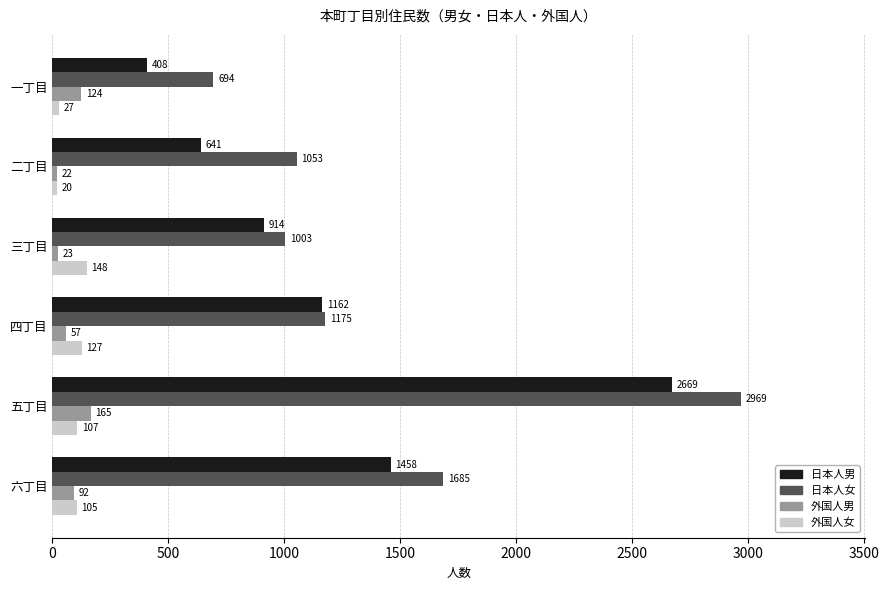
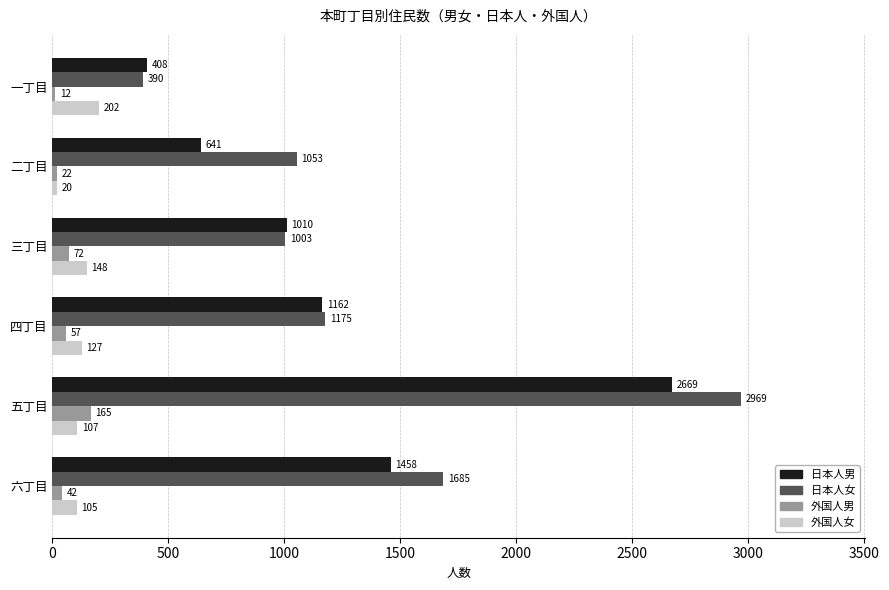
日本人女, 一丁目: 694 -> 390
外国人男, 一丁目: 124 -> 12
外国人女, 一丁目: 27 -> 202
日本人男, 三丁目: 914 -> 1010
外国人男, 三丁目: 23 -> 72
外国人男, 六丁目: 92 -> 42
